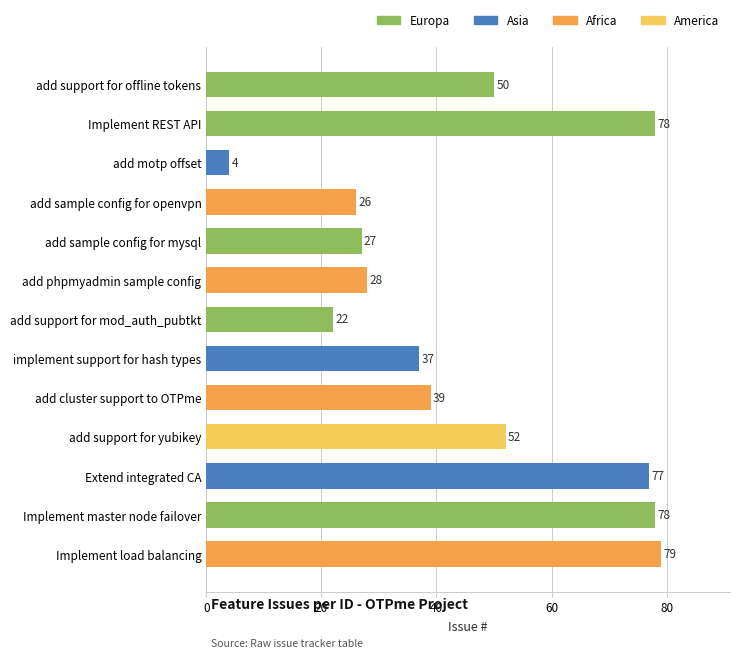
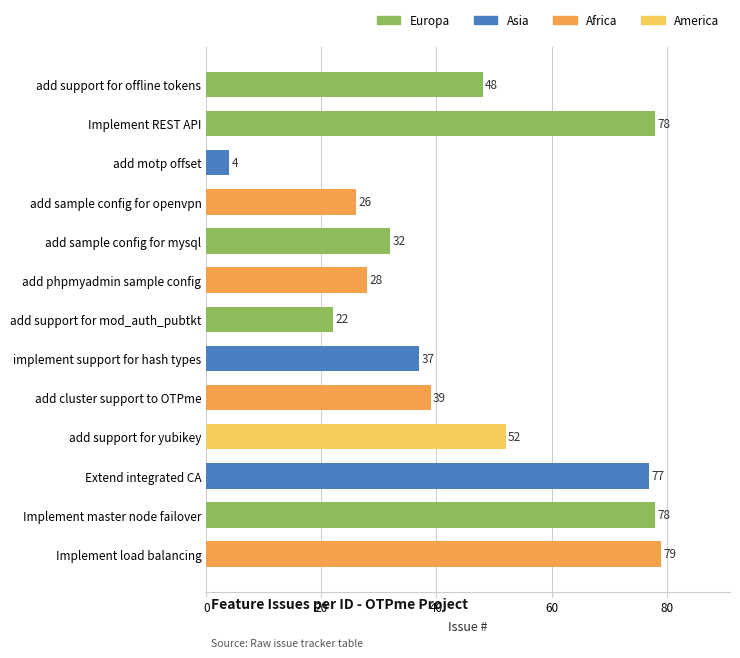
add support for offline tokens: 50 -> 48
add sample config for mysql: 27 -> 32
